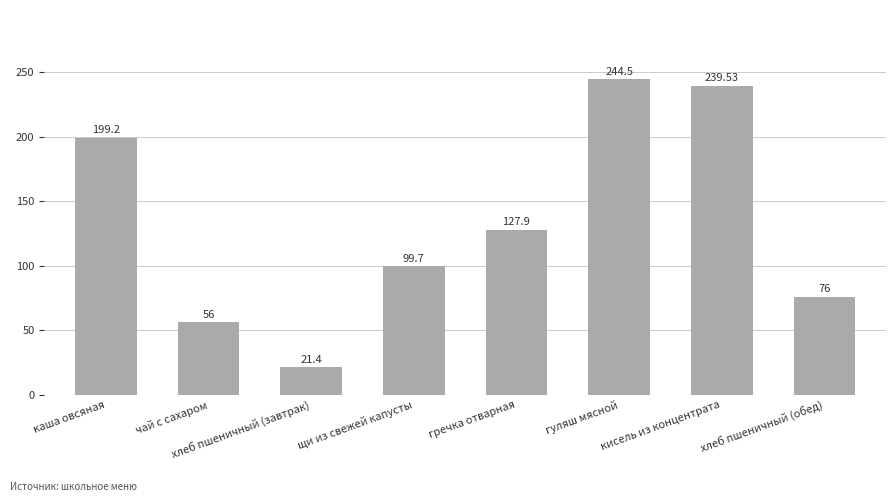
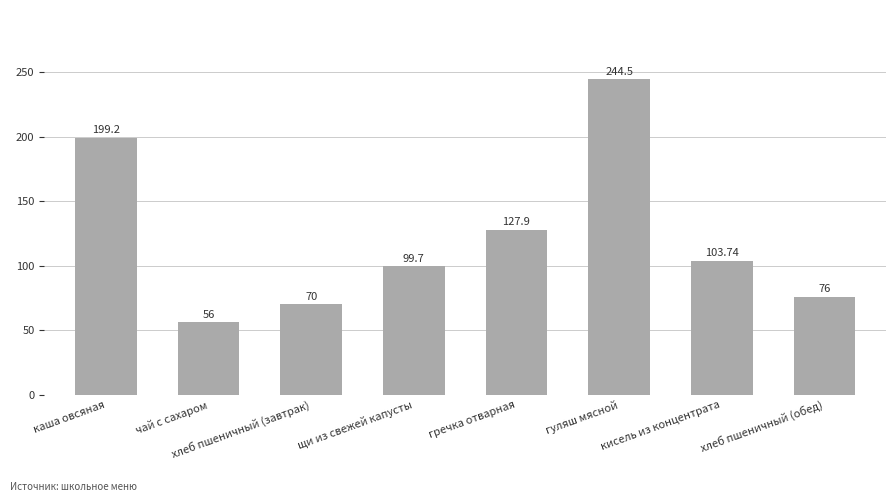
хлеб пшеничный (завтрак): 21.4 -> 70
кисель из концентрата: 239.53 -> 103.74
